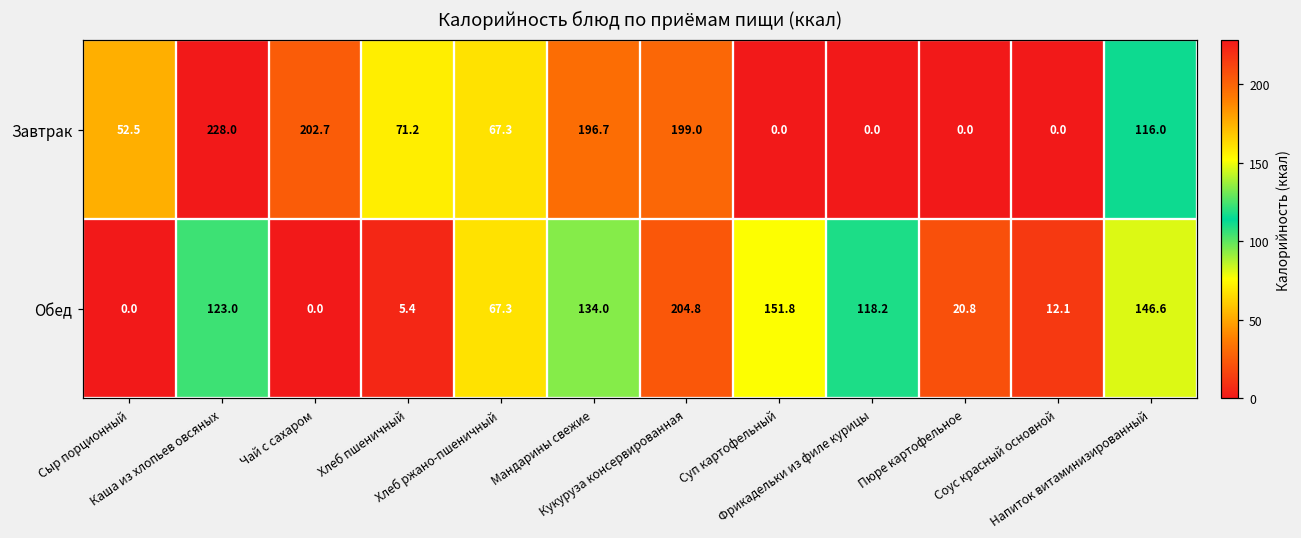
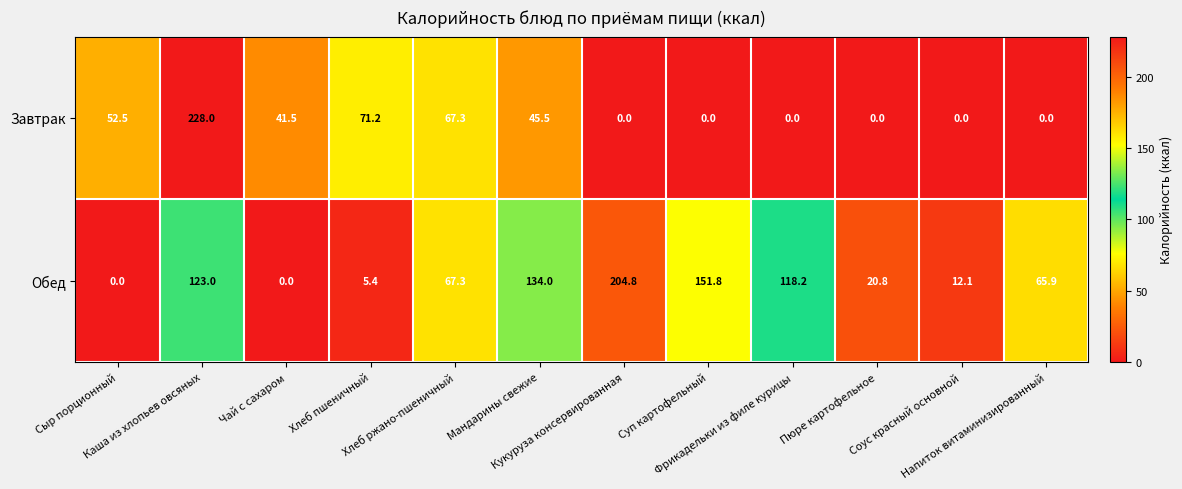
Завтрак, Чай с сахаром: 202.7 -> 41.5
Завтрак, Мандарины свежие: 196.7 -> 45.5
Завтрак, Кукуруза консервированная: 199.0 -> 0.0
Завтрак, Напиток витаминизированный: 116.0 -> 0.0
Обед, Напиток витаминизированный: 146.6 -> 65.9
